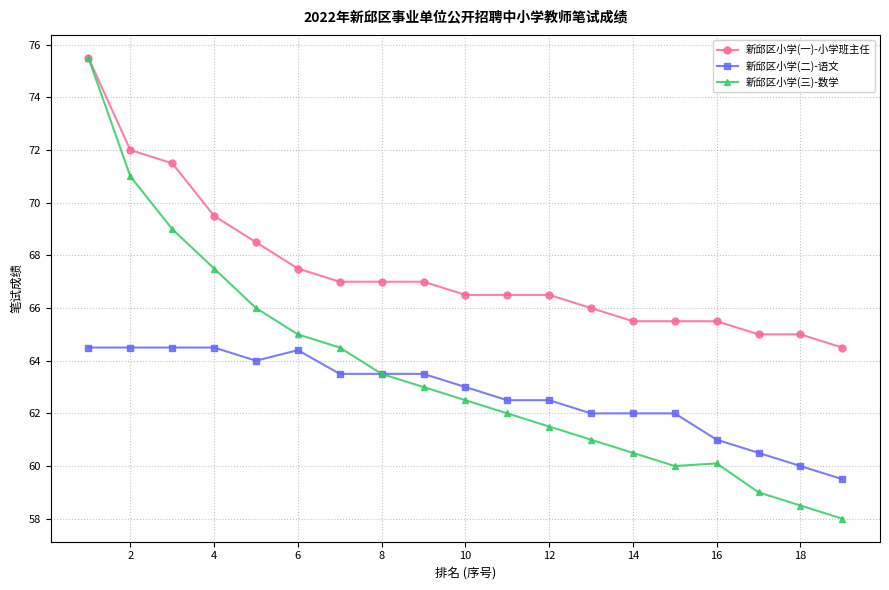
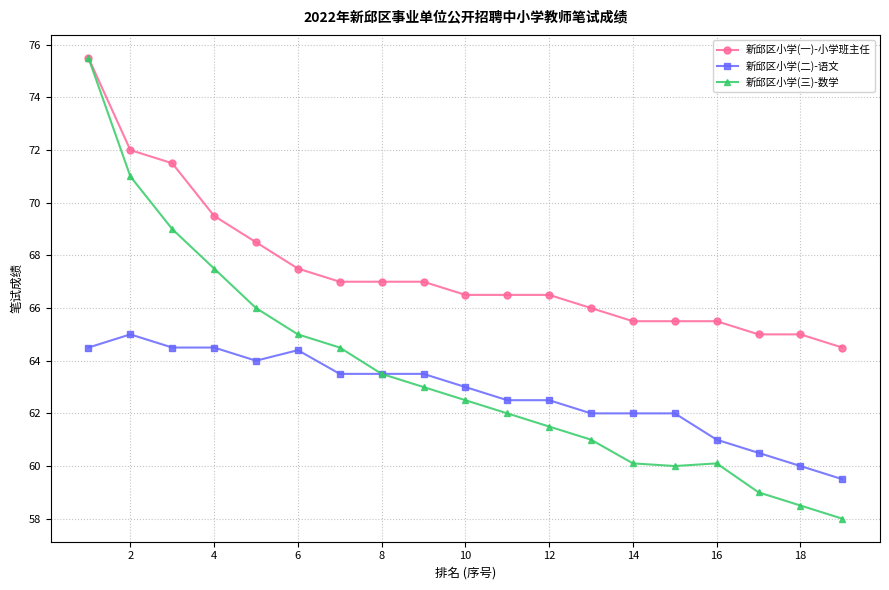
新邱区小学(二)-语文, 2: 64.5 -> 65.0
新邱区小学(三)-数学, 14: 60.5 -> 60.1
